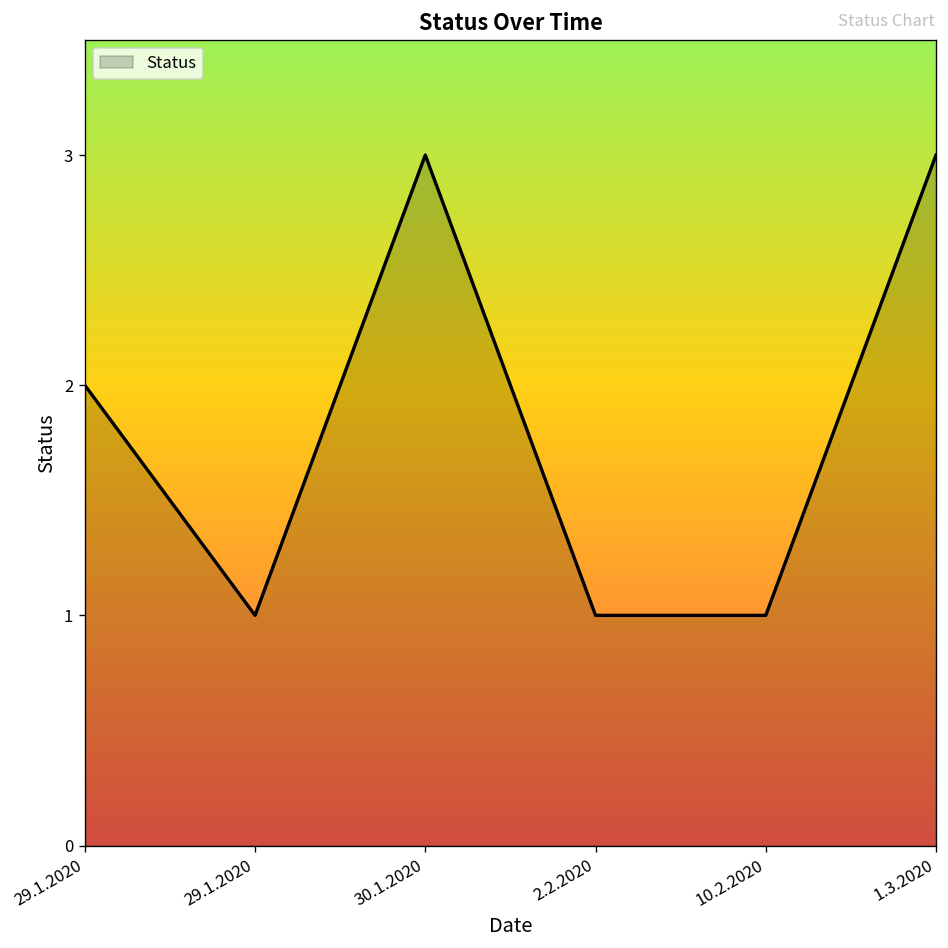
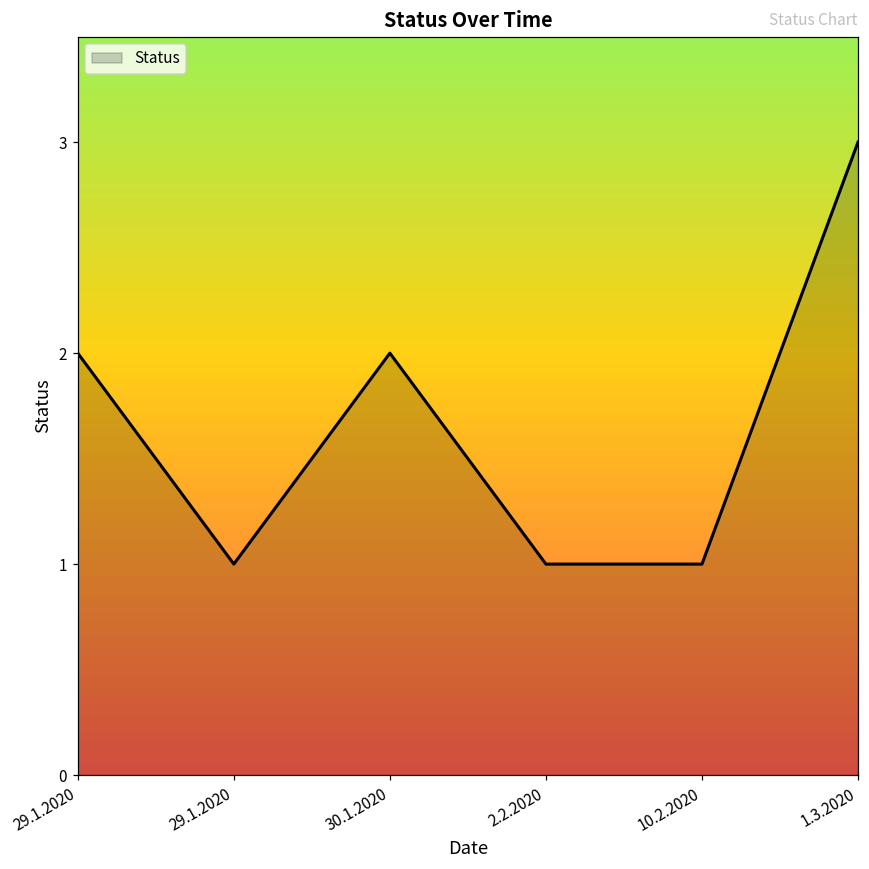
30.1.2020: 3 -> 2
